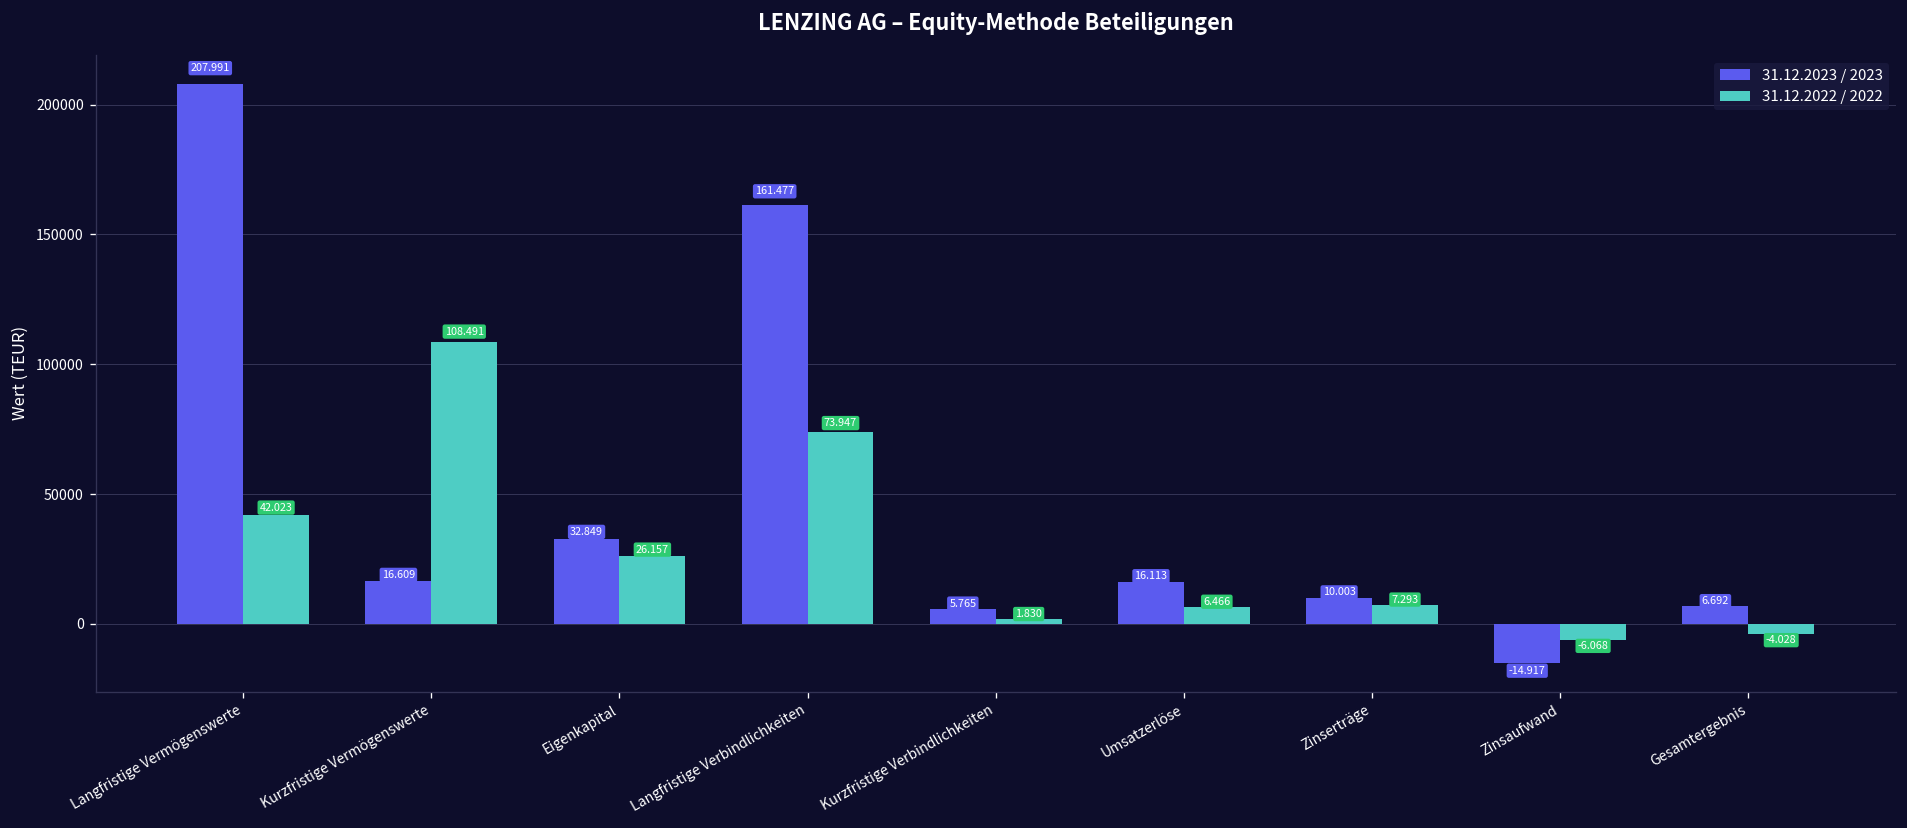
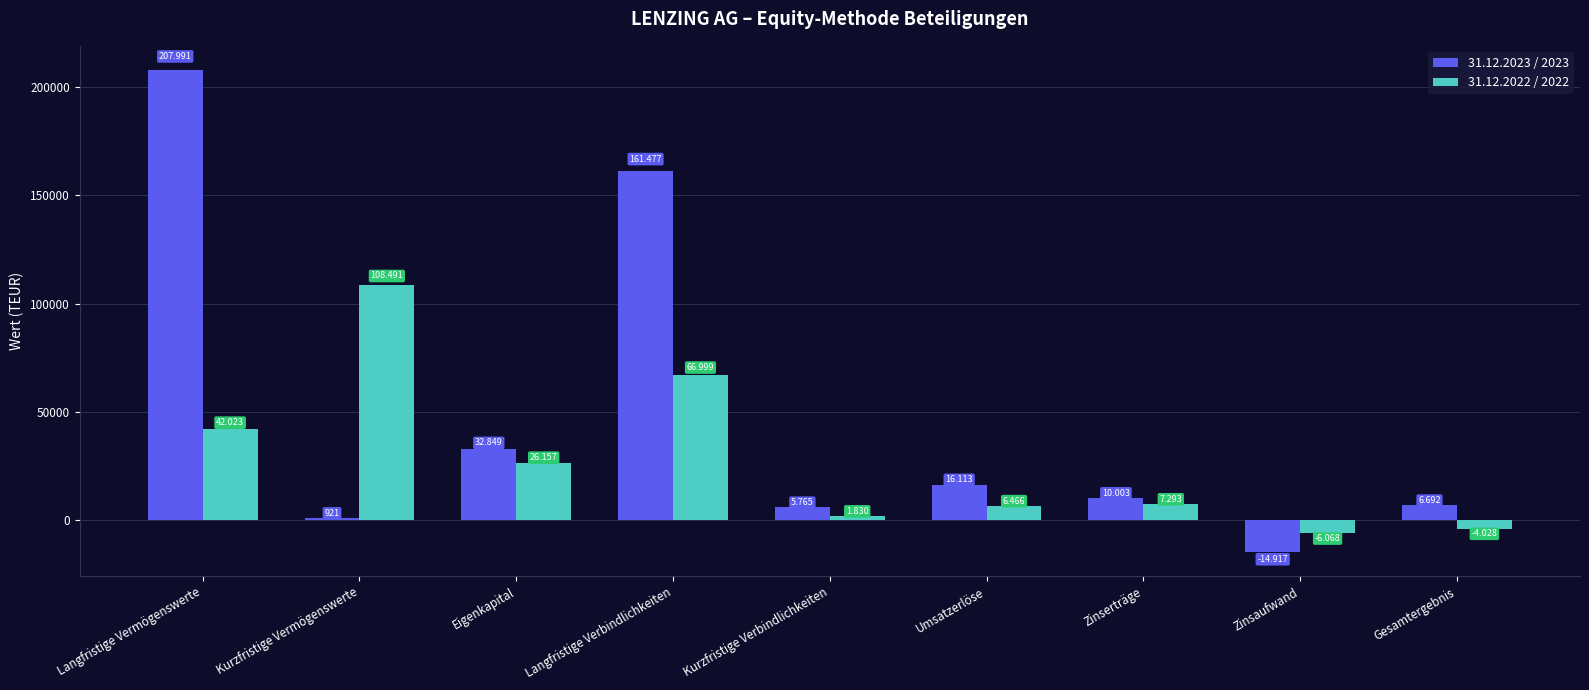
31.12.2023 / 2023, Kurzfristige Vermögenswerte: 16.609 -> 921
31.12.2022 / 2022, Langfristige Verbindlichkeiten: 73.947 -> 66.999
